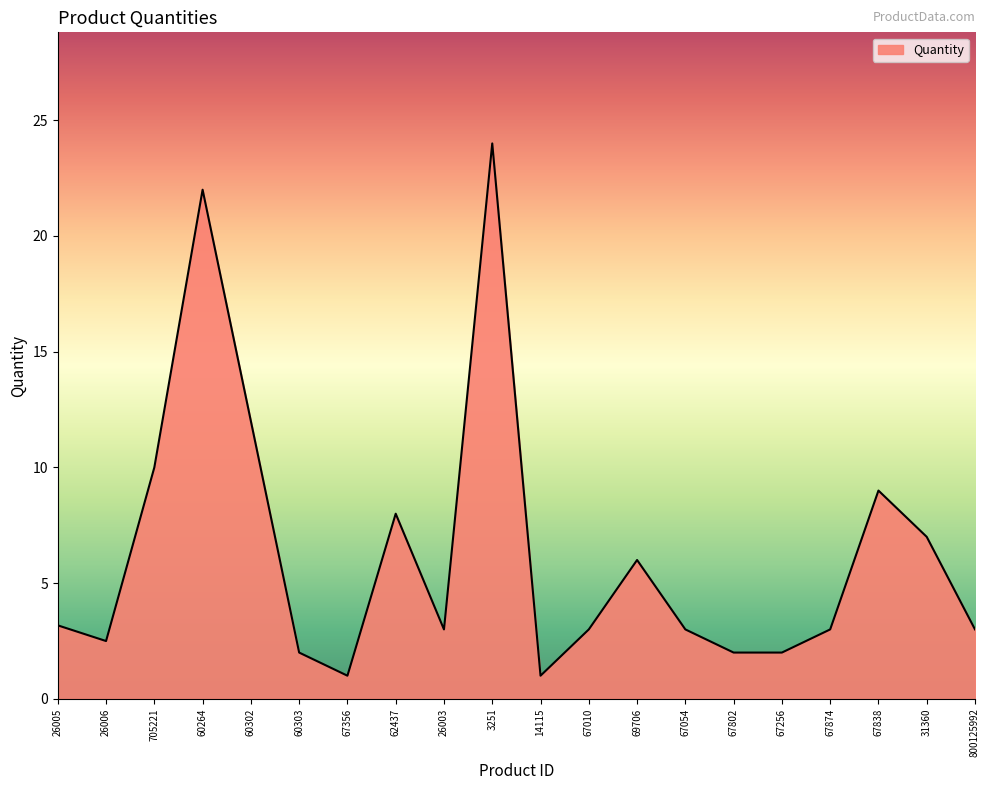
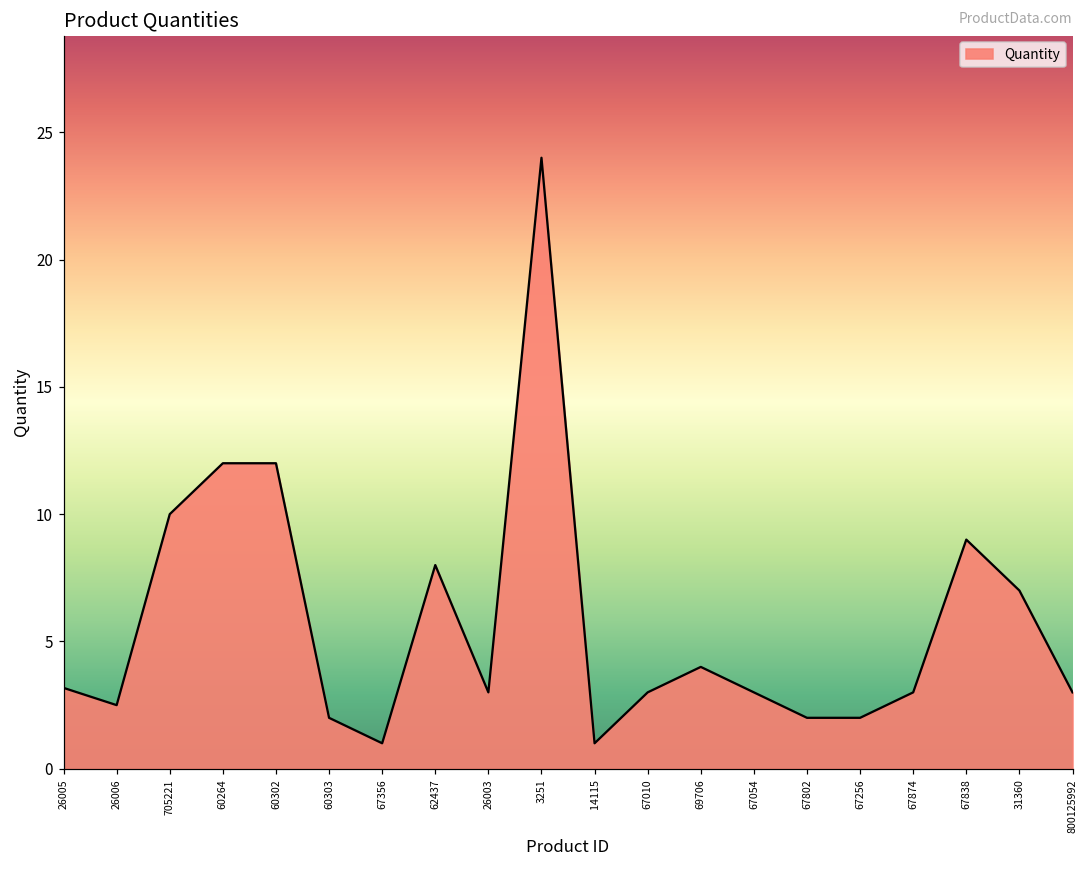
60264: 22 -> 12
69706: 6 -> 4
